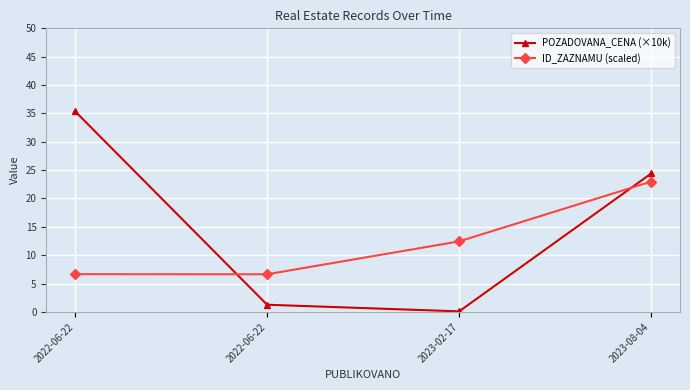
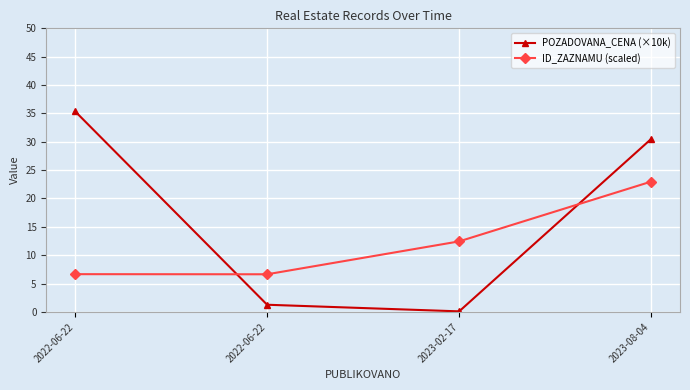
POZADOVANA_CENA (×10k), 2023-08-04: 24 -> 31
